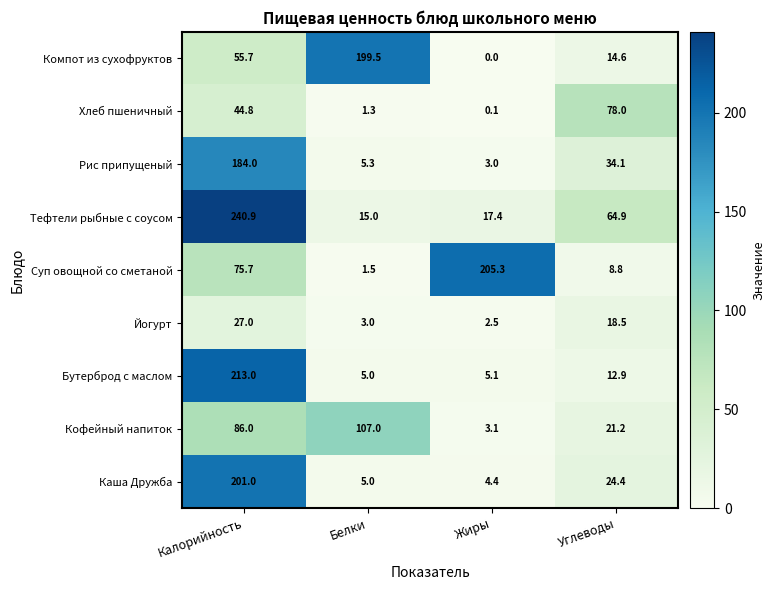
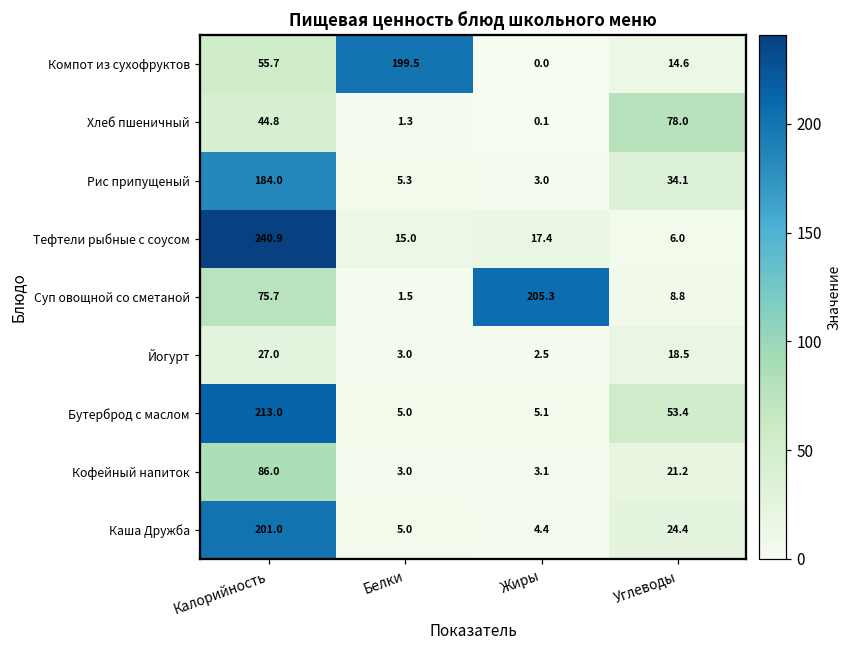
Тефтели рыбные с соусом, Углеводы: 64.9 -> 6.0
Бутерброд с маслом, Углеводы: 12.9 -> 53.4
Кофейный напиток, Белки: 107.0 -> 3.0
